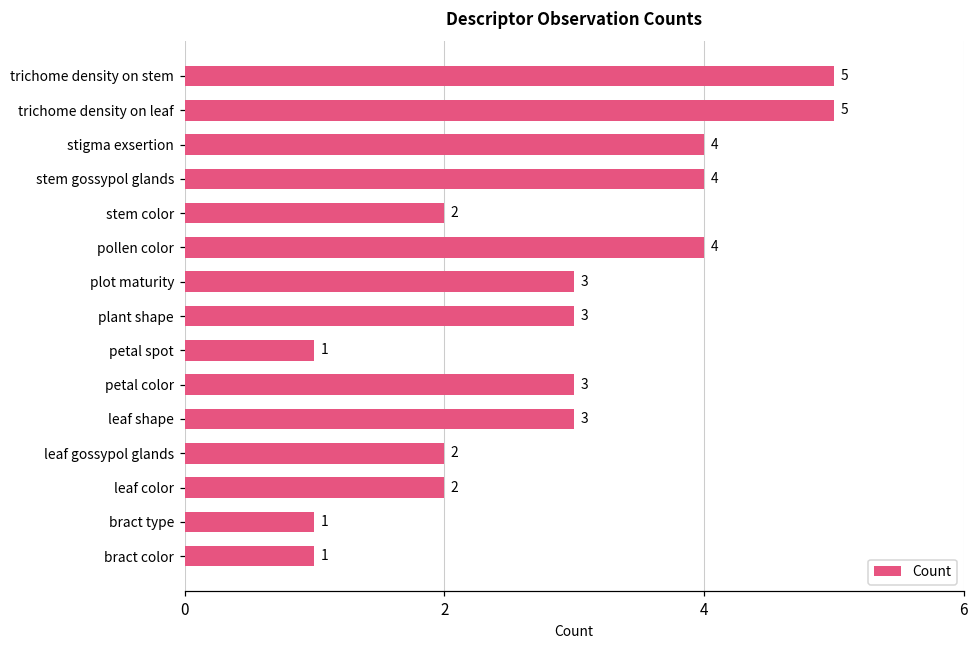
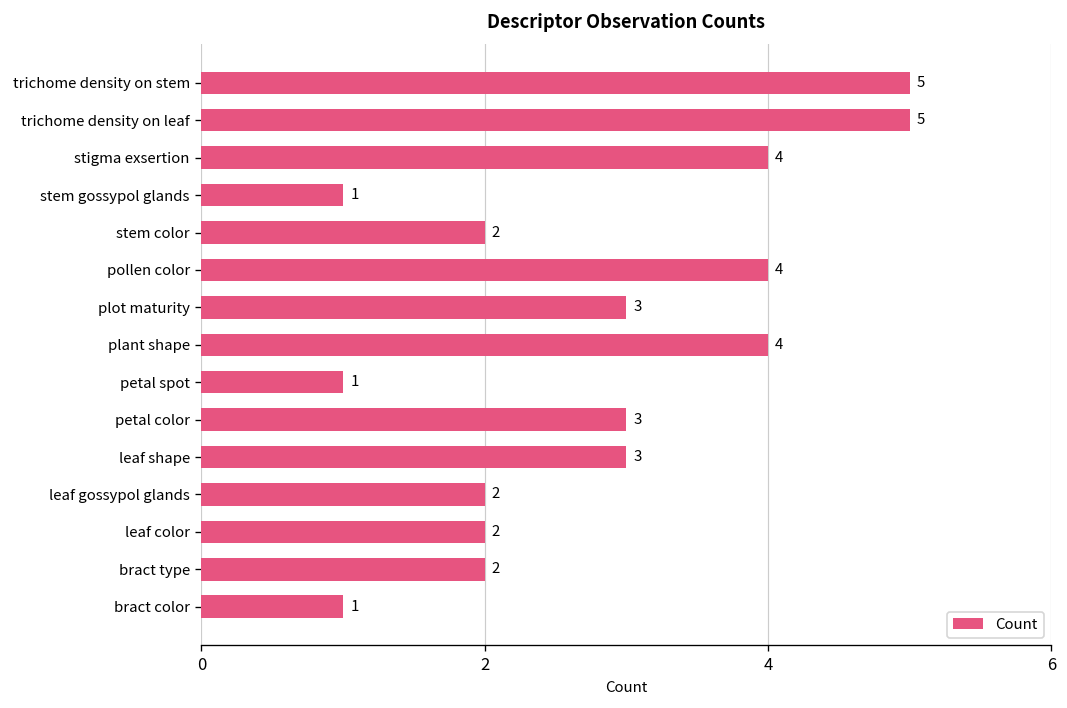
stem gossypol glands: 4 -> 1
plant shape: 3 -> 4
bract type: 1 -> 2
